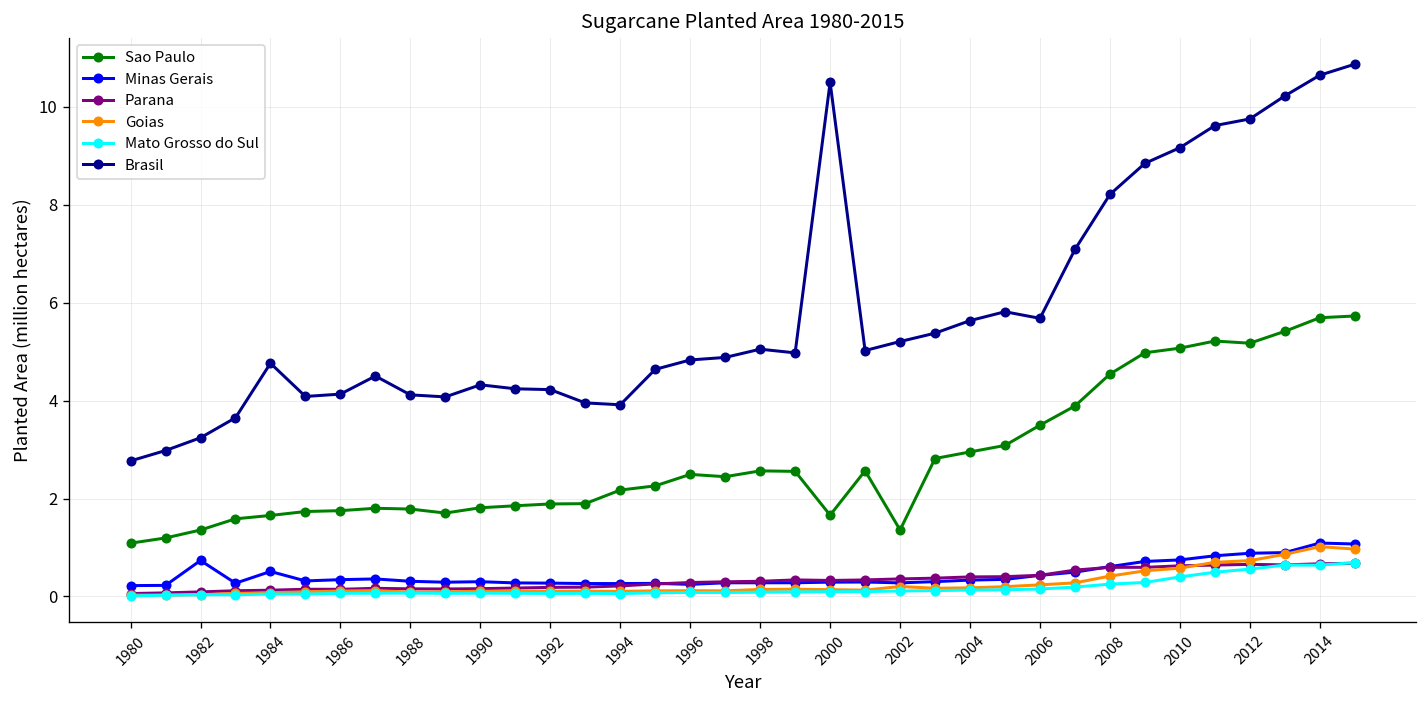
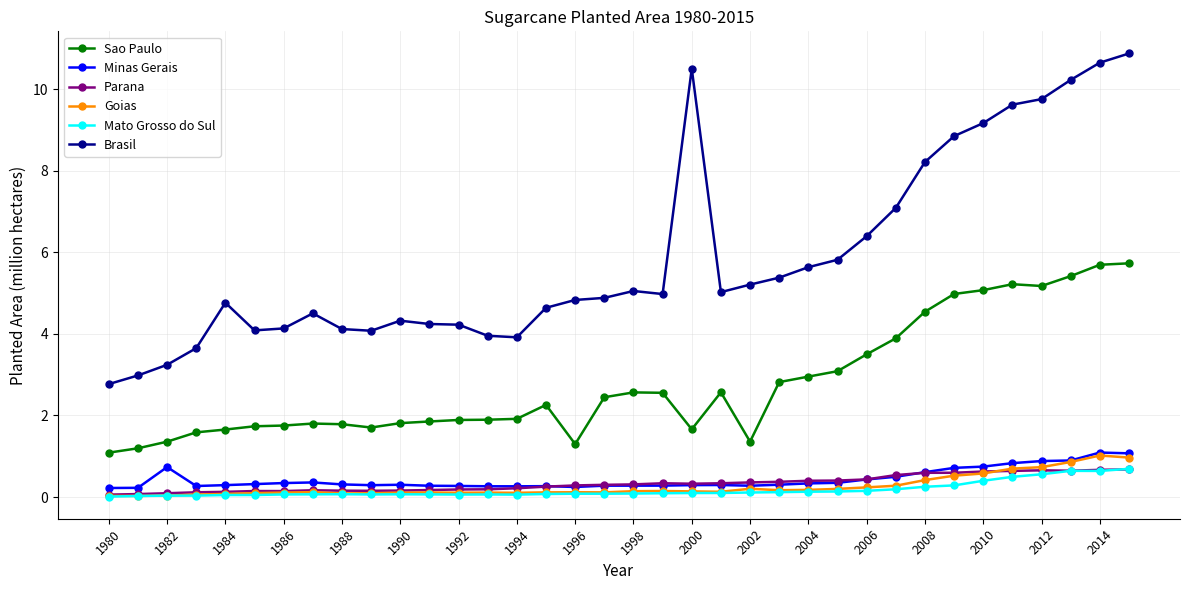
Minas Gerais, 1984: 0.5 -> 0.3
Sao Paulo, 1994: 2.2 -> 1.9
Sao Paulo, 1996: 2.5 -> 1.3
Brasil, 2006: 5.7 -> 6.4
